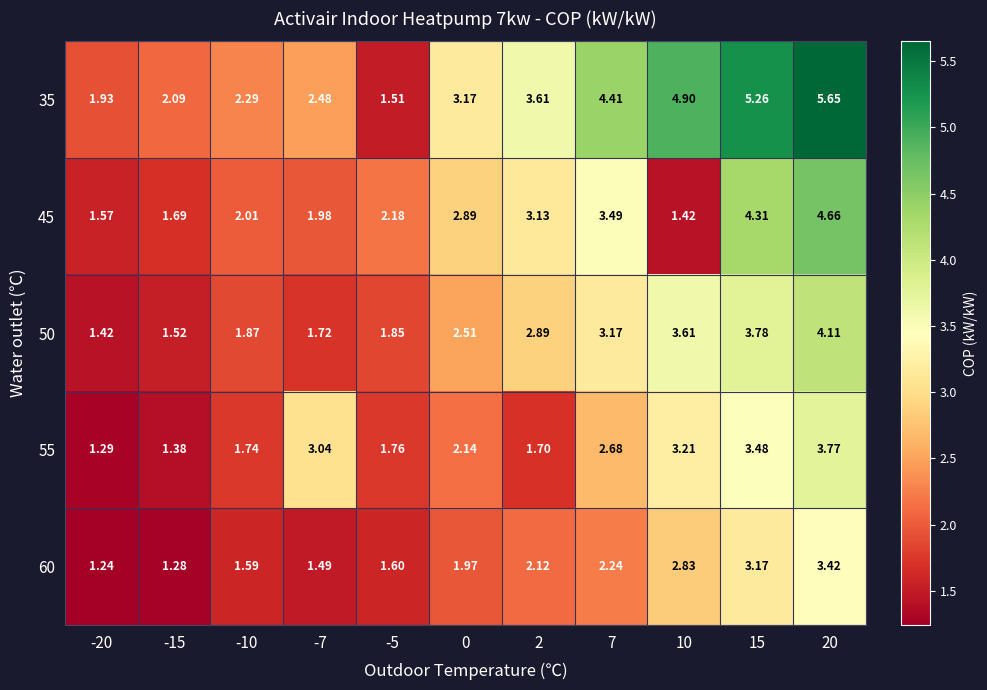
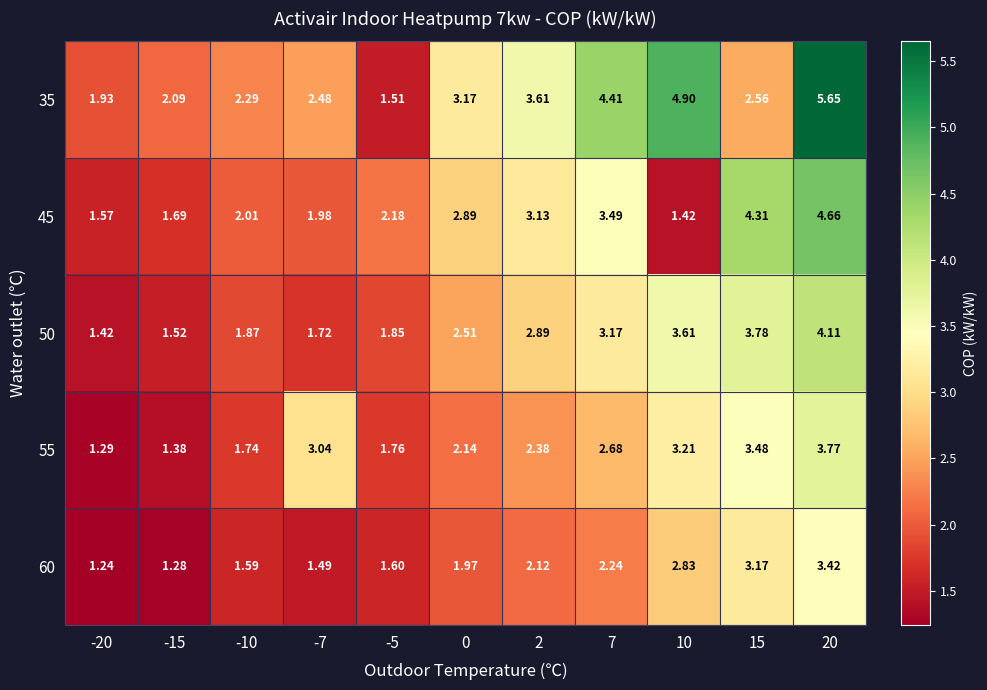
35, 15: 5.26 -> 2.56
55, 2: 1.70 -> 2.38
